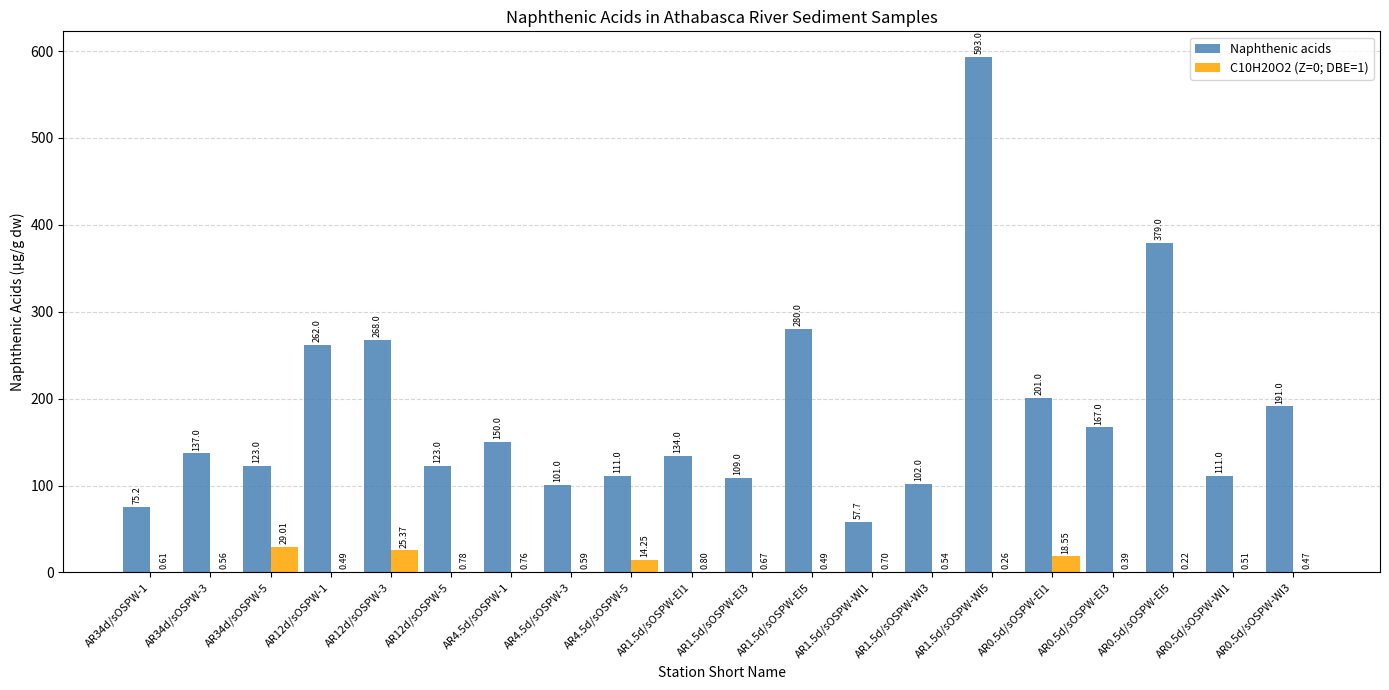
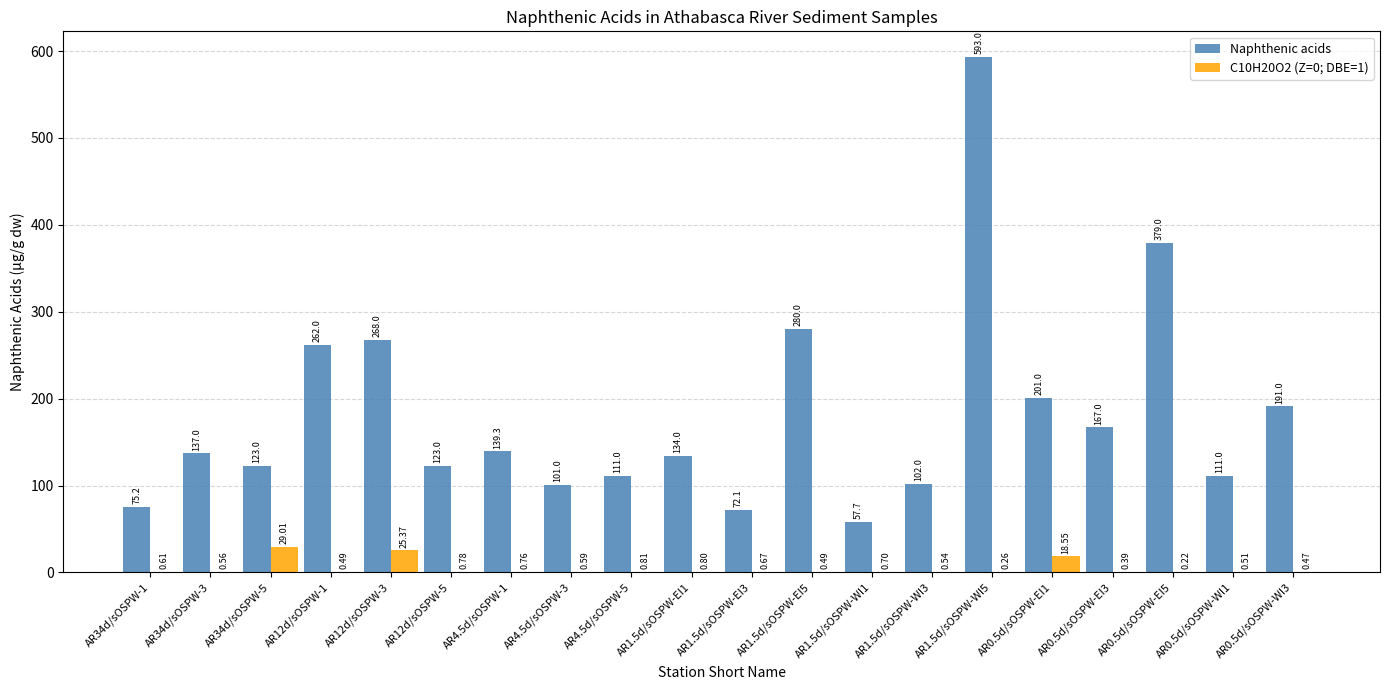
Naphthenic acids, AR4.5d/sOSPW-1: 150.0 -> 139.3
C10H20O2 (Z=0; DBE=1), AR4.5d/sOSPW-5: 14.25 -> 0.81
Naphthenic acids, AR1.5d/sOSPW-EI3: 109.0 -> 72.1
